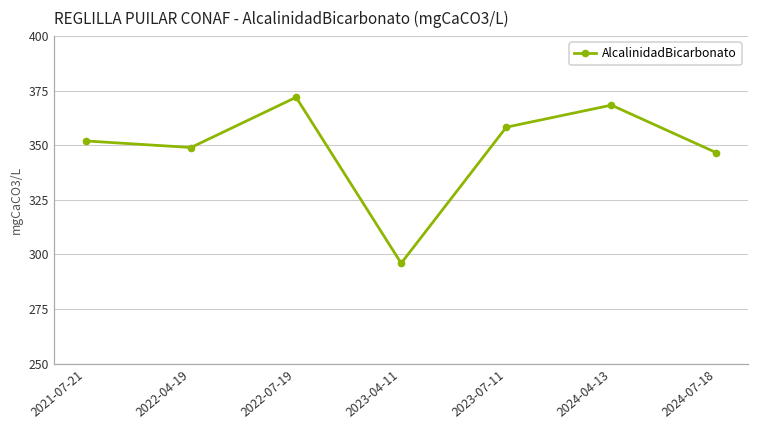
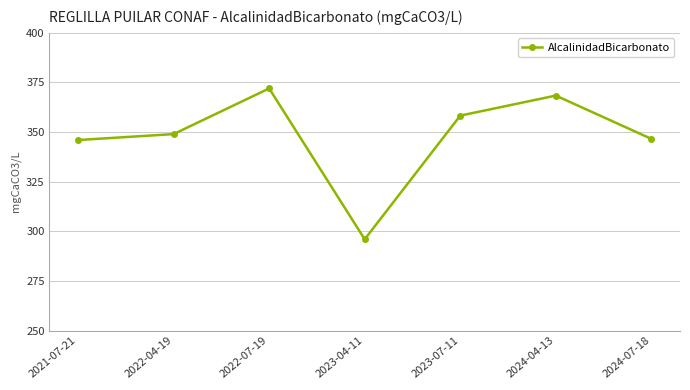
2021-07-21: 352 -> 346
